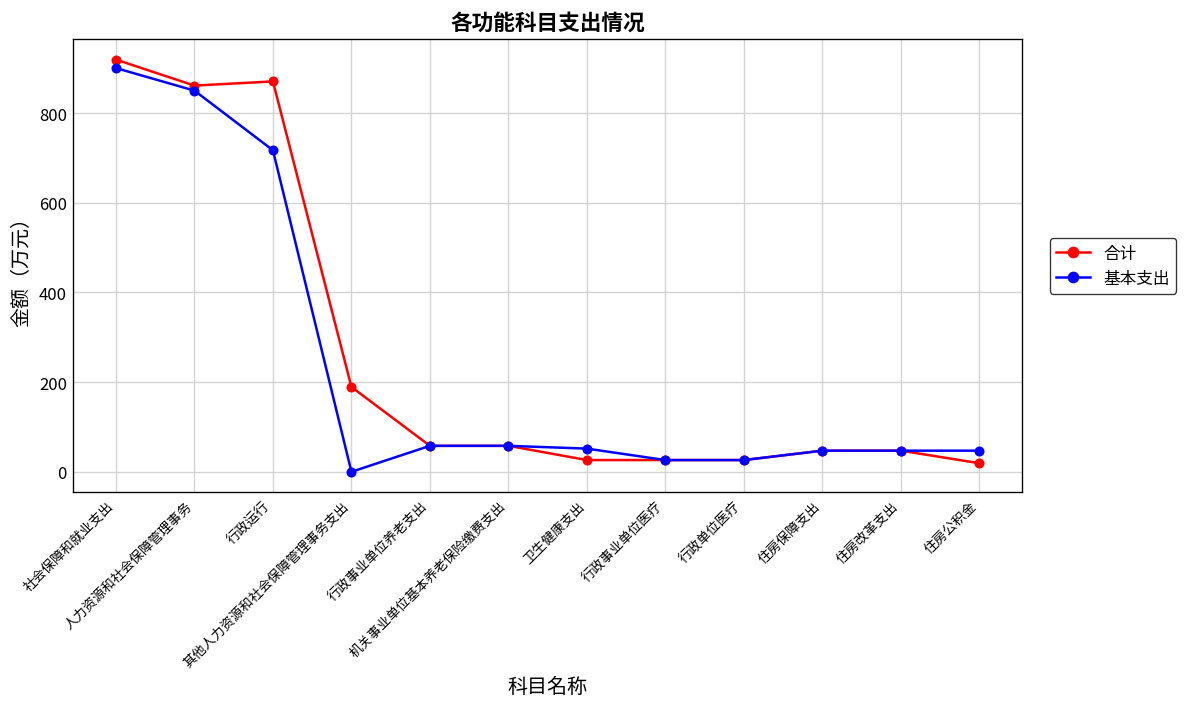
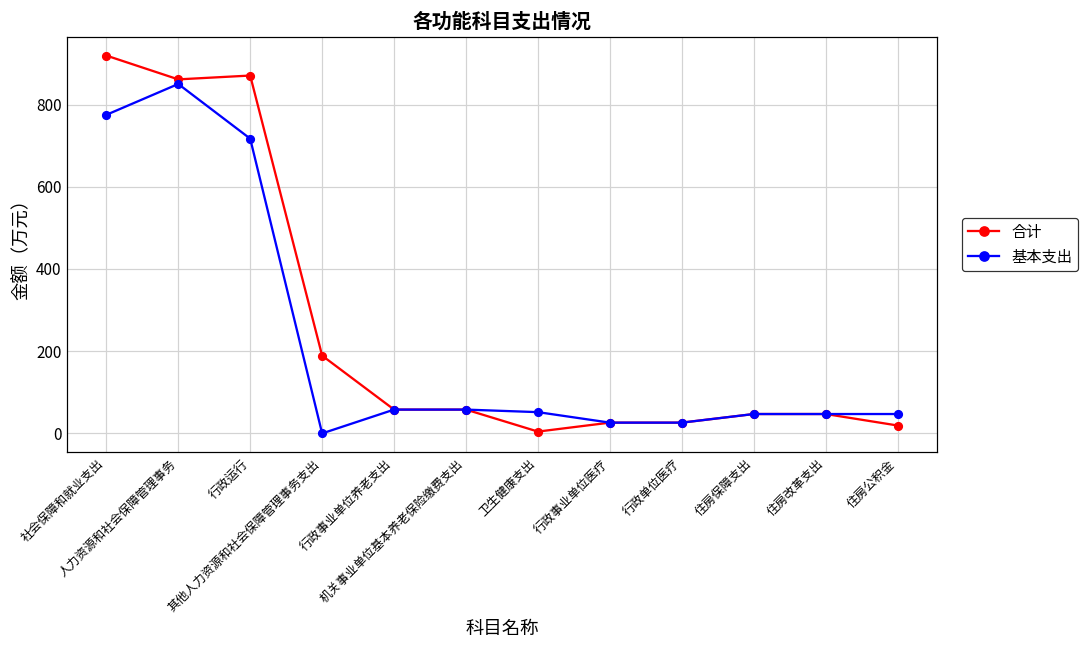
基本支出, 社会保障和就业支出: 900 -> 770
合计, 卫生健康支出: 30 -> 0
